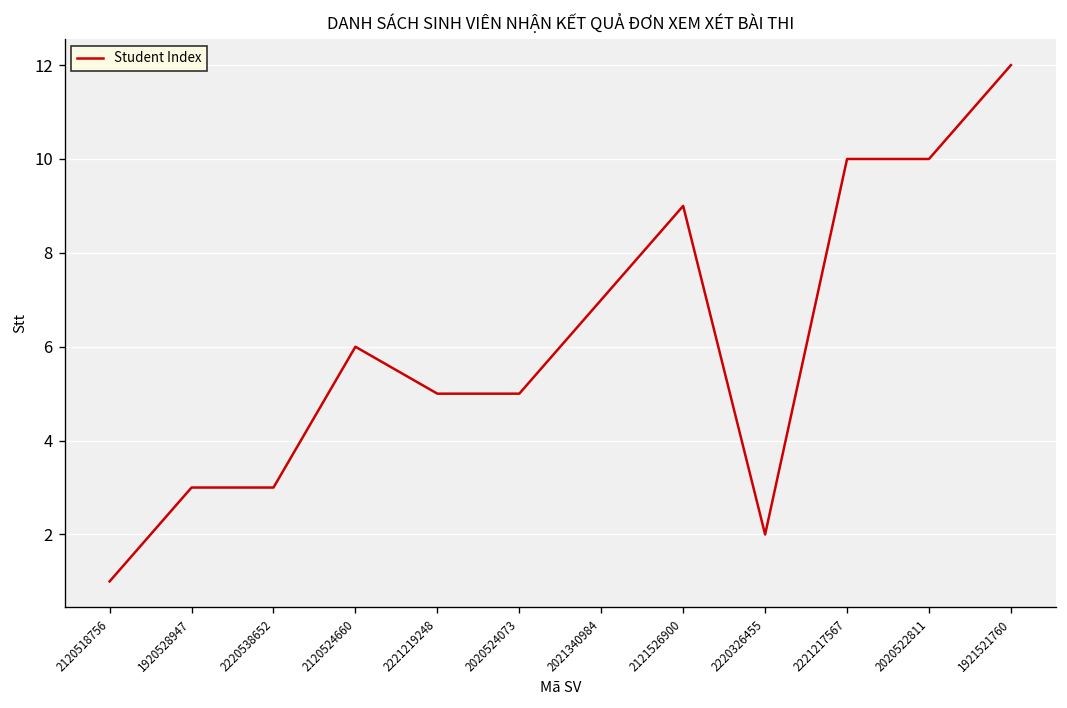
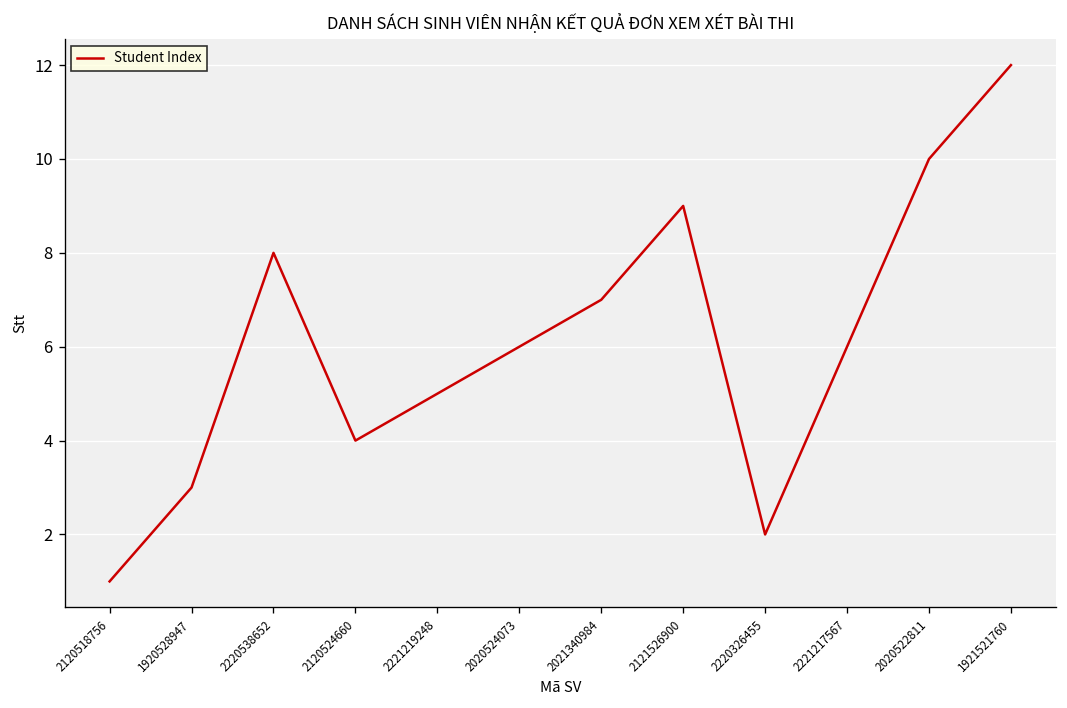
2220538652: 3 -> 8
2120524660: 6 -> 4
2020524073: 5 -> 6
2221217567: 10 -> 6
